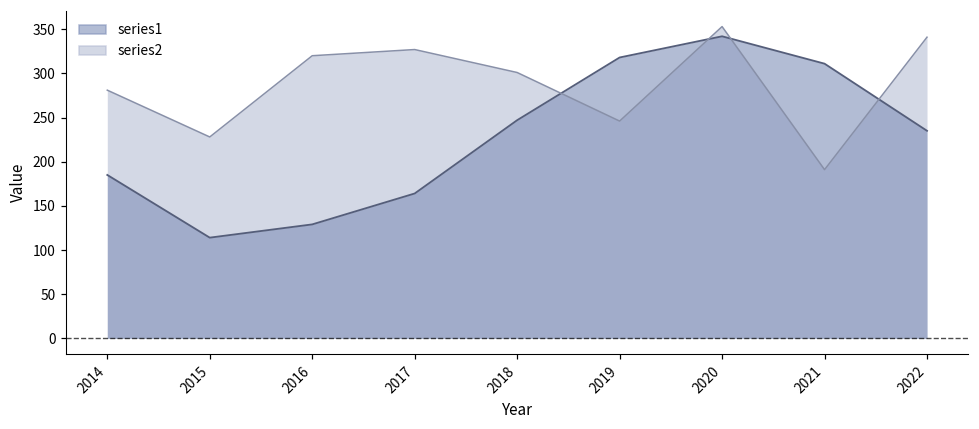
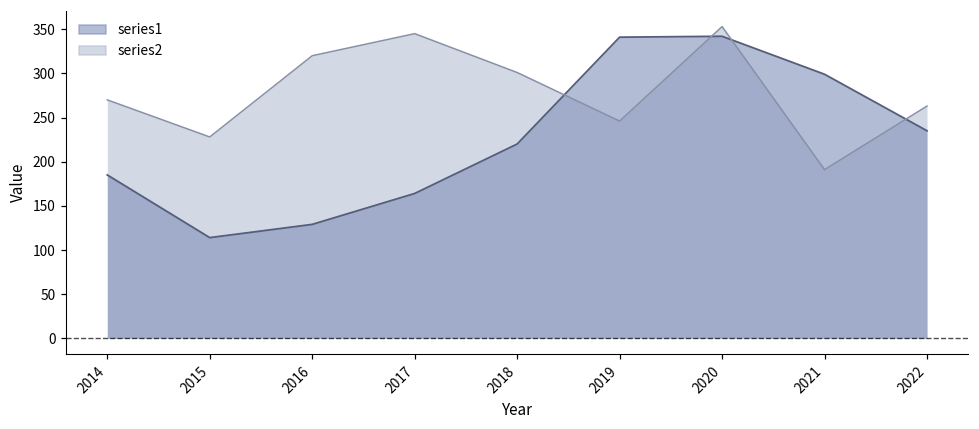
series2, 2014: 280 -> 270
series2, 2017: 330 -> 350
series1, 2018: 250 -> 220
series1, 2019: 320 -> 340
series1, 2021: 310 -> 300
series2, 2022: 340 -> 260
